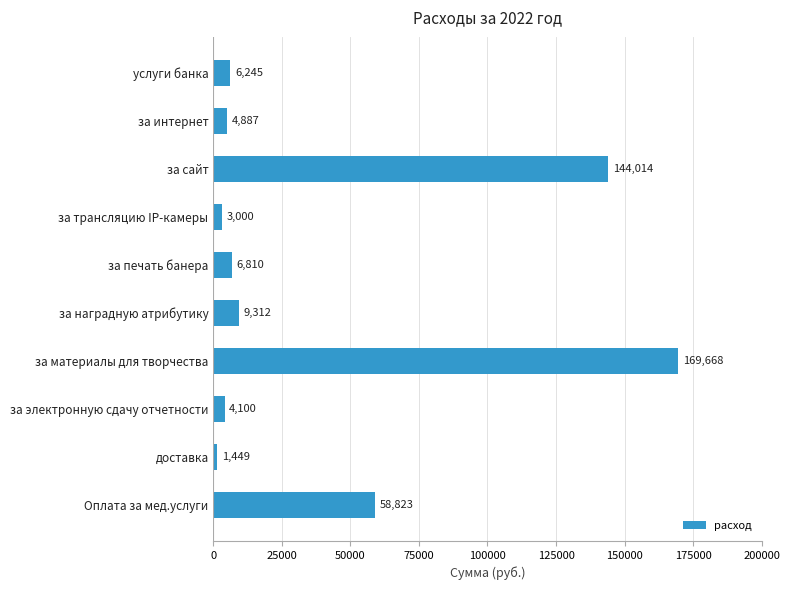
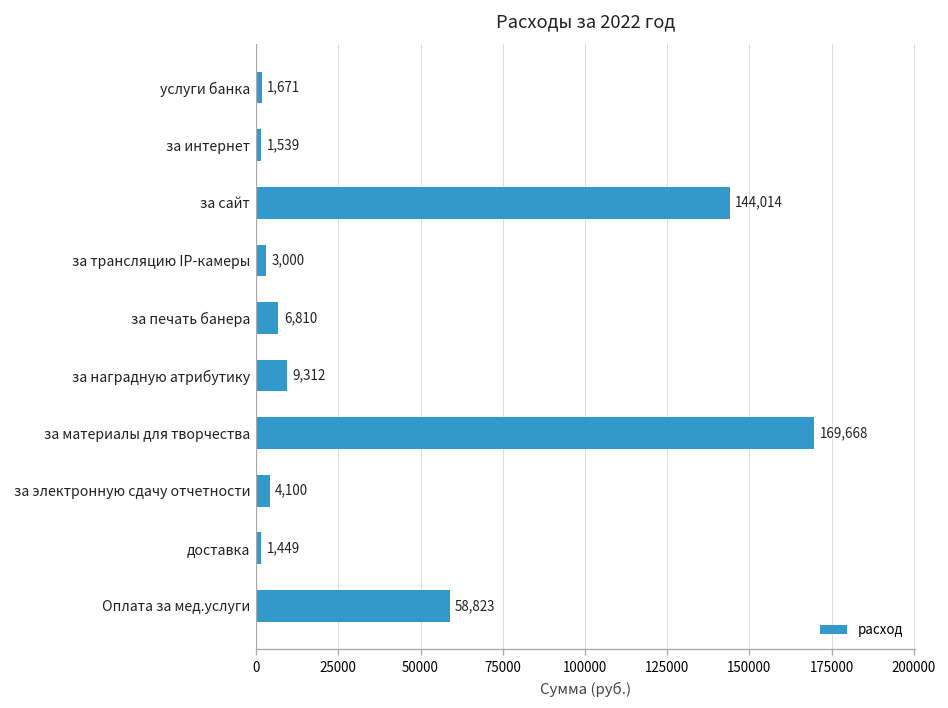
услуги банка: 6,245 -> 1,671
за интернет: 4,887 -> 1,539
